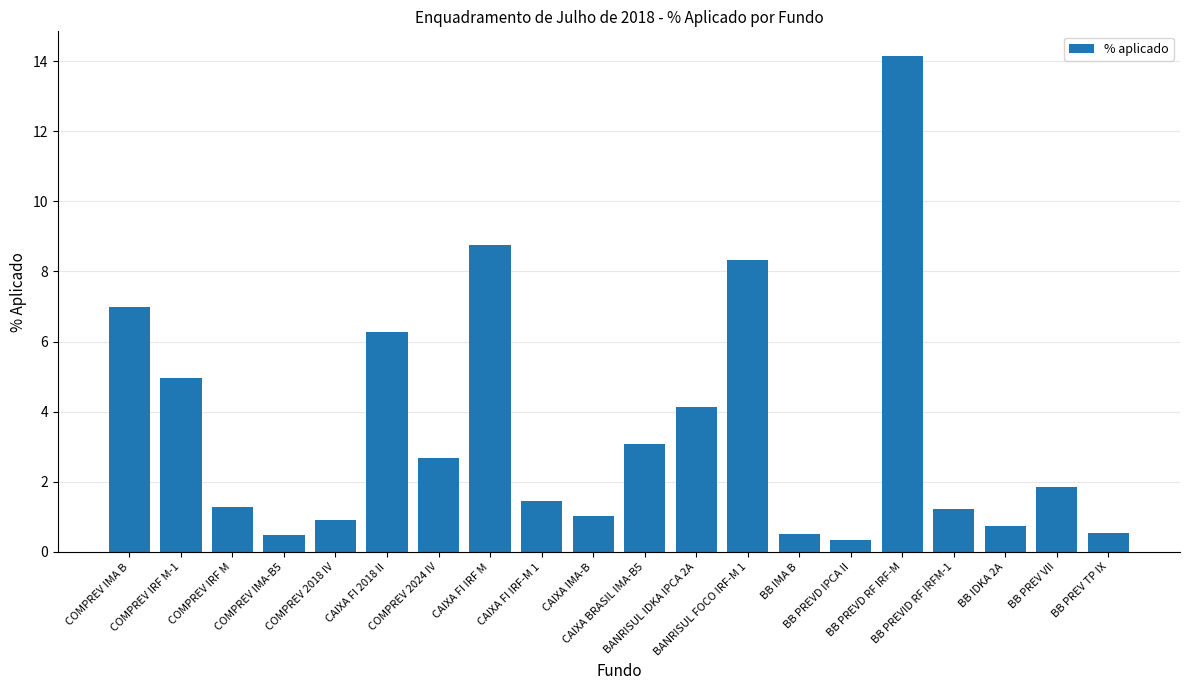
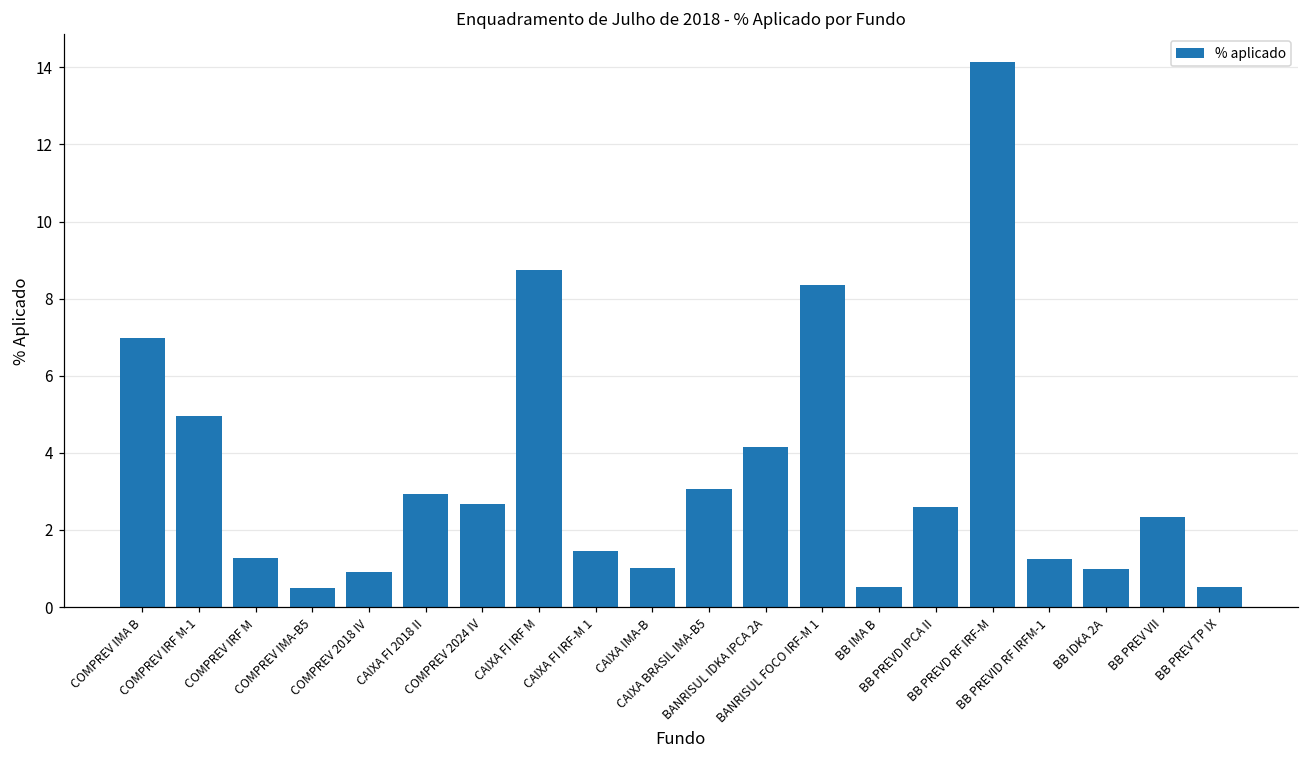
CAIXA FI 2018 II: 6.3 -> 2.9
BB PREVD IPCA II: 0.3 -> 2.6
BB IDKA 2A: 0.7 -> 1.0
BB PREV VII: 1.9 -> 2.3
